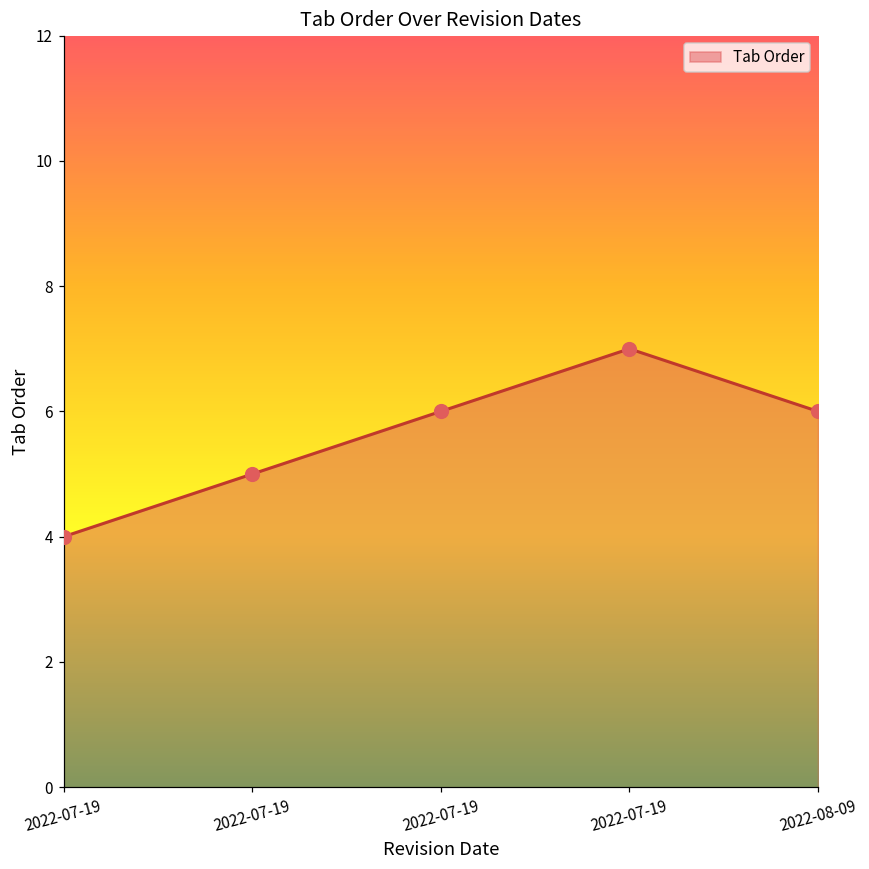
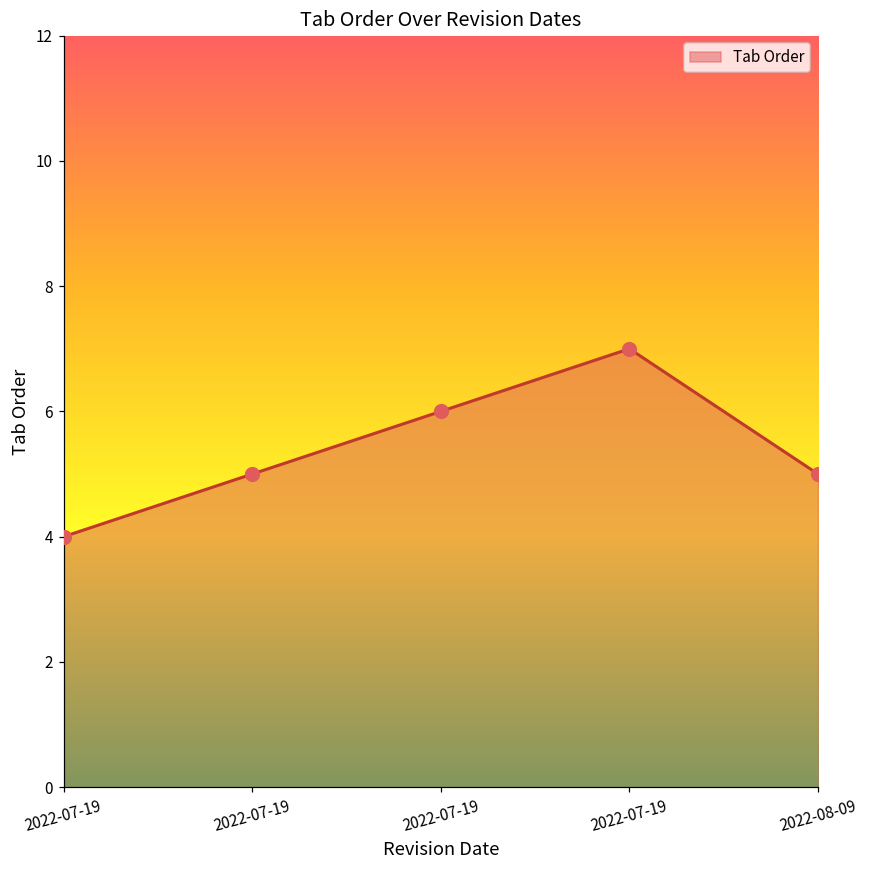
2022-08-09: 6 -> 5
